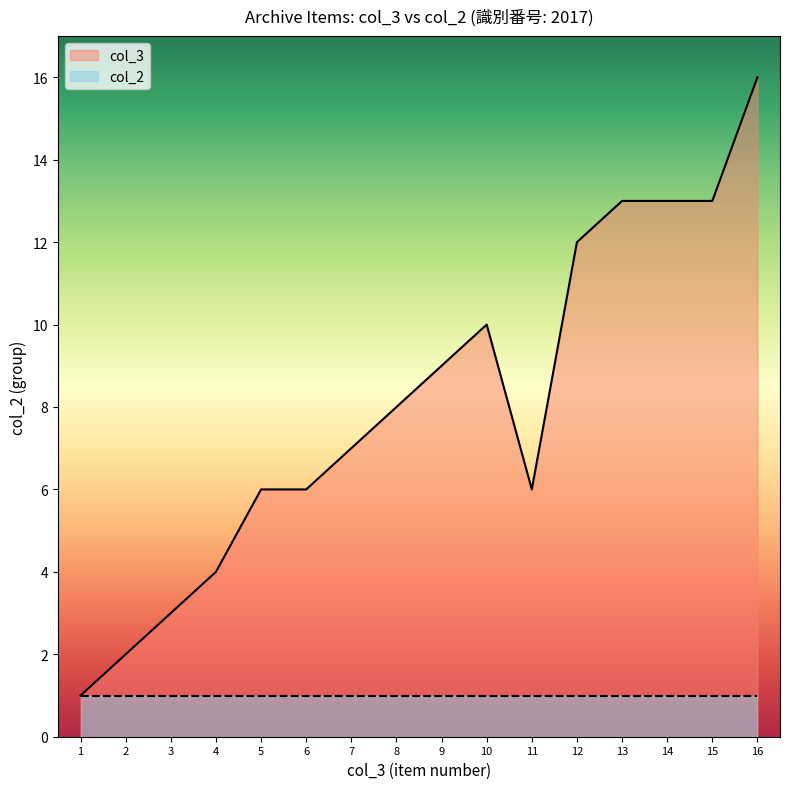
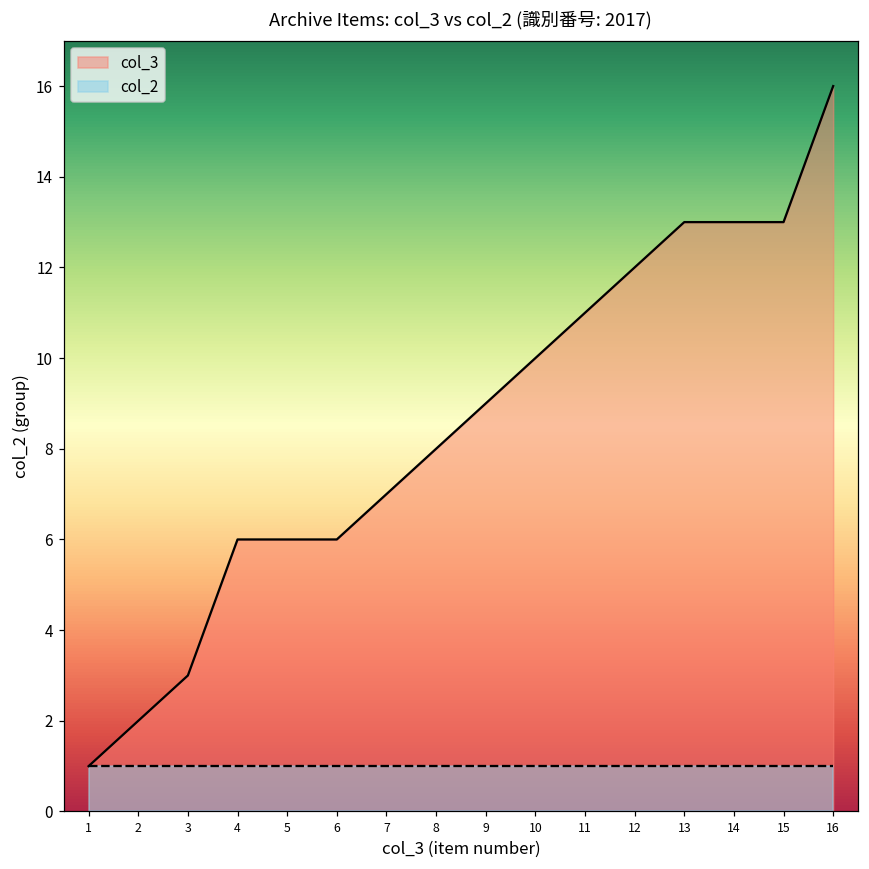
col_3, 4: 4 -> 6
col_3, 11: 6 -> 11
